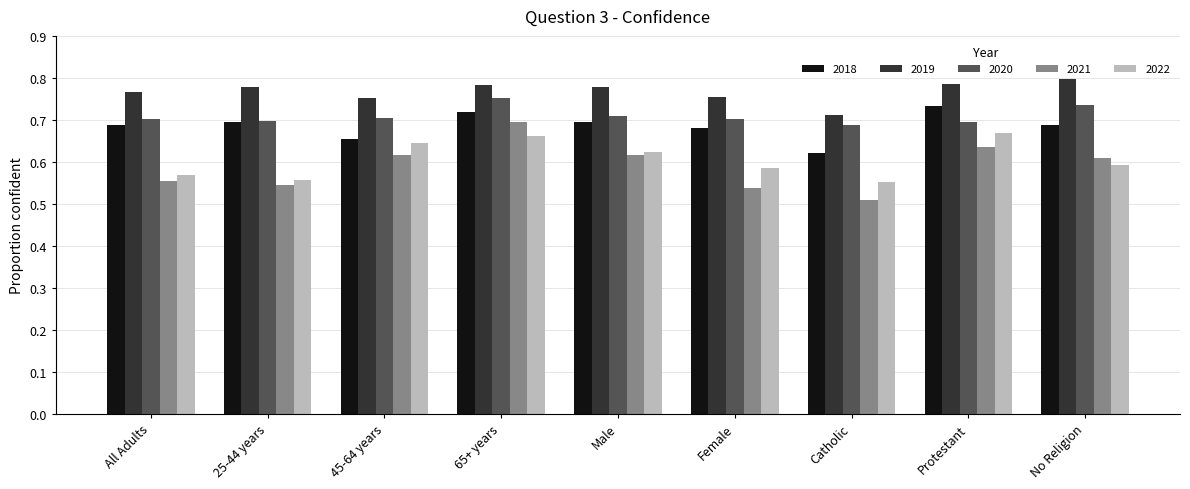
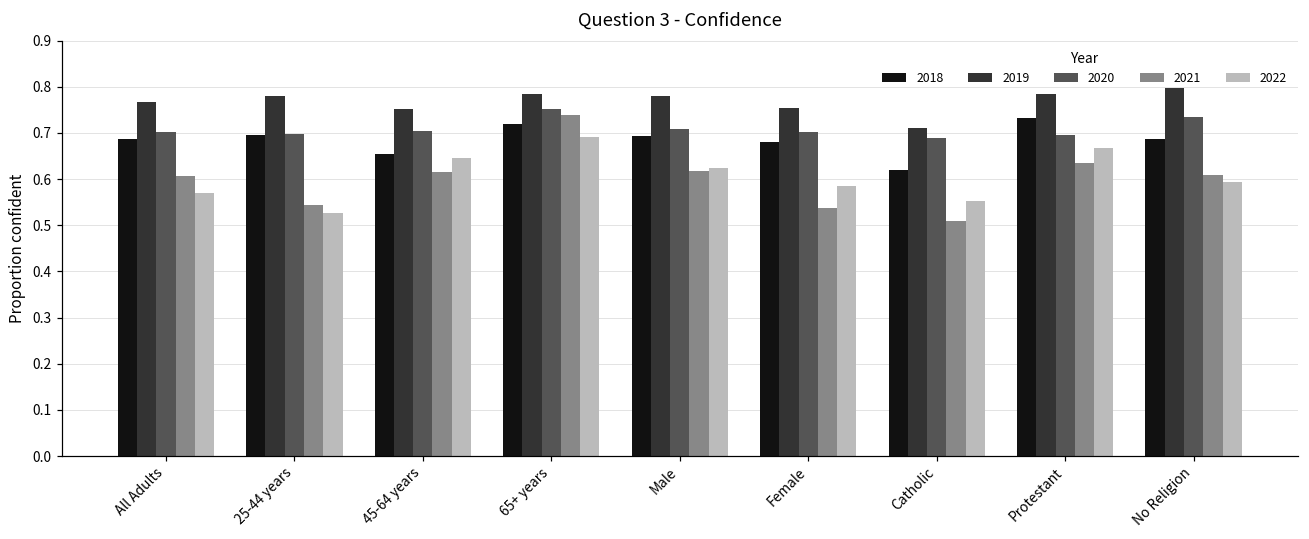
2021, All Adults: 0.55 -> 0.61
2022, 25-44 years: 0.56 -> 0.53
2021, 65+ years: 0.70 -> 0.74
2022, 65+ years: 0.66 -> 0.69
